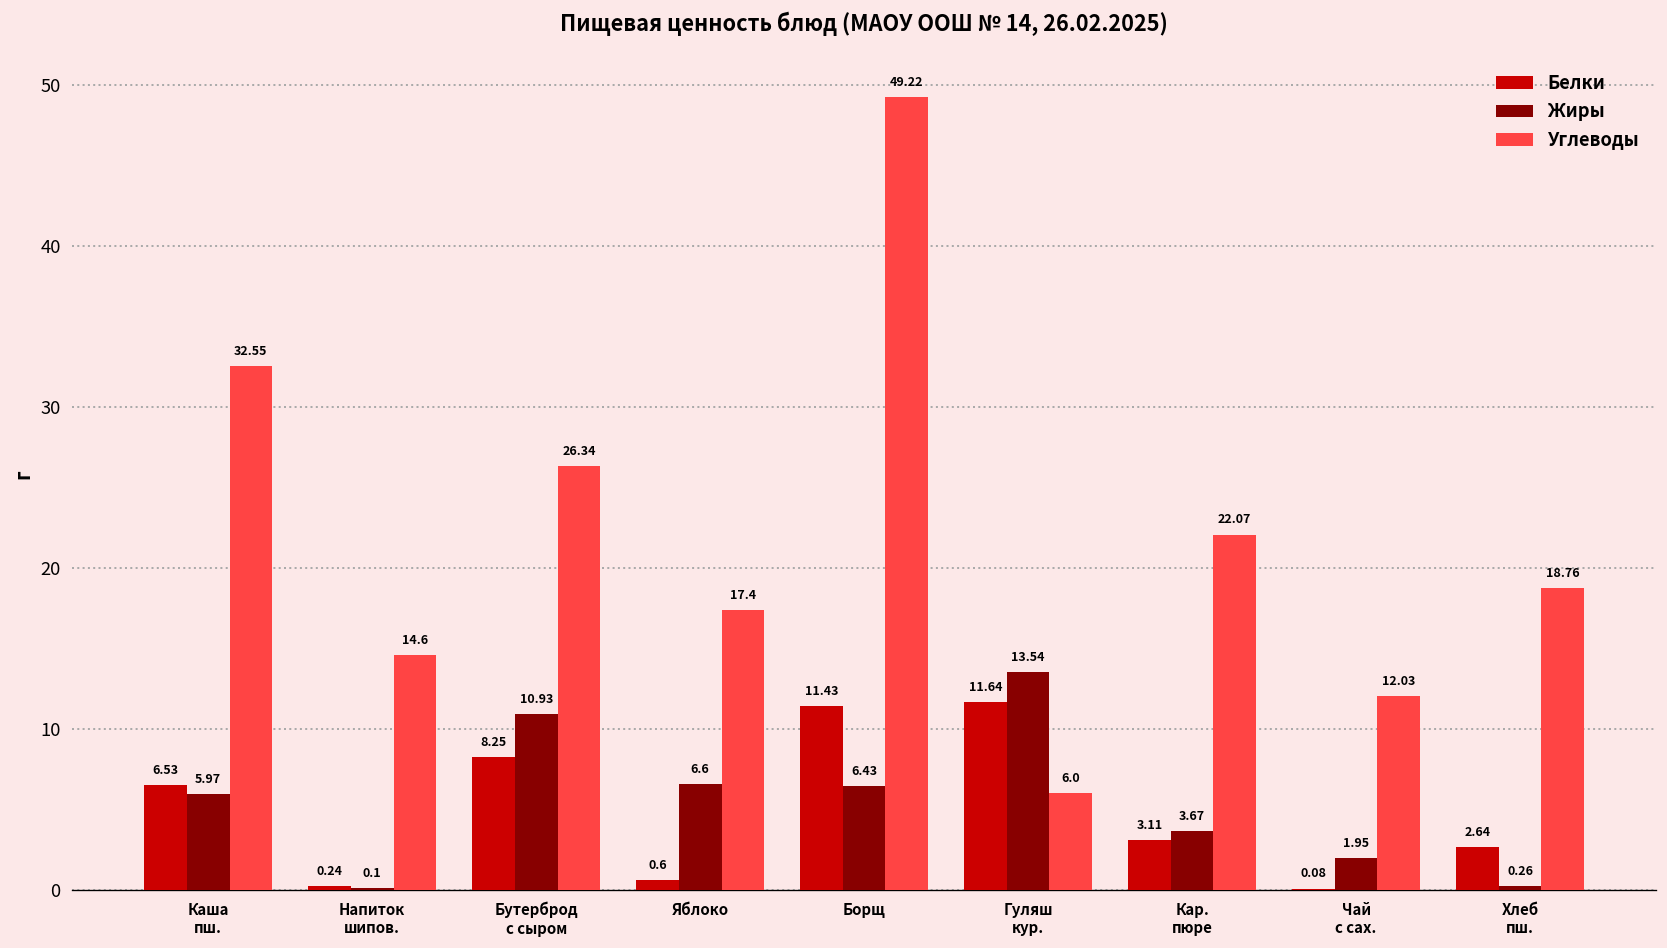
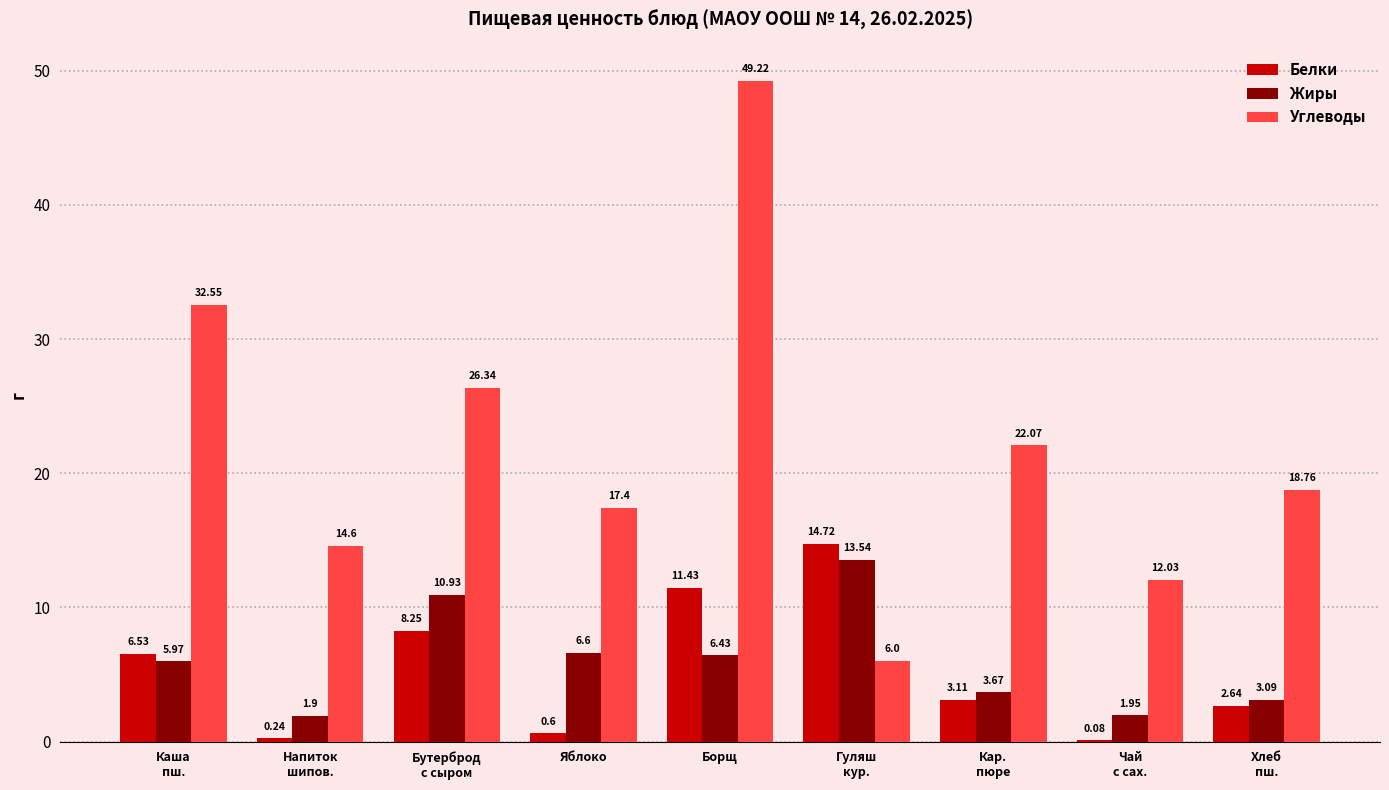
Жиры, Напиток шипов.: 0.1 -> 1.9
Белки, Гуляш кур.: 11.64 -> 14.72
Жиры, Хлеб пш.: 0.26 -> 3.09
